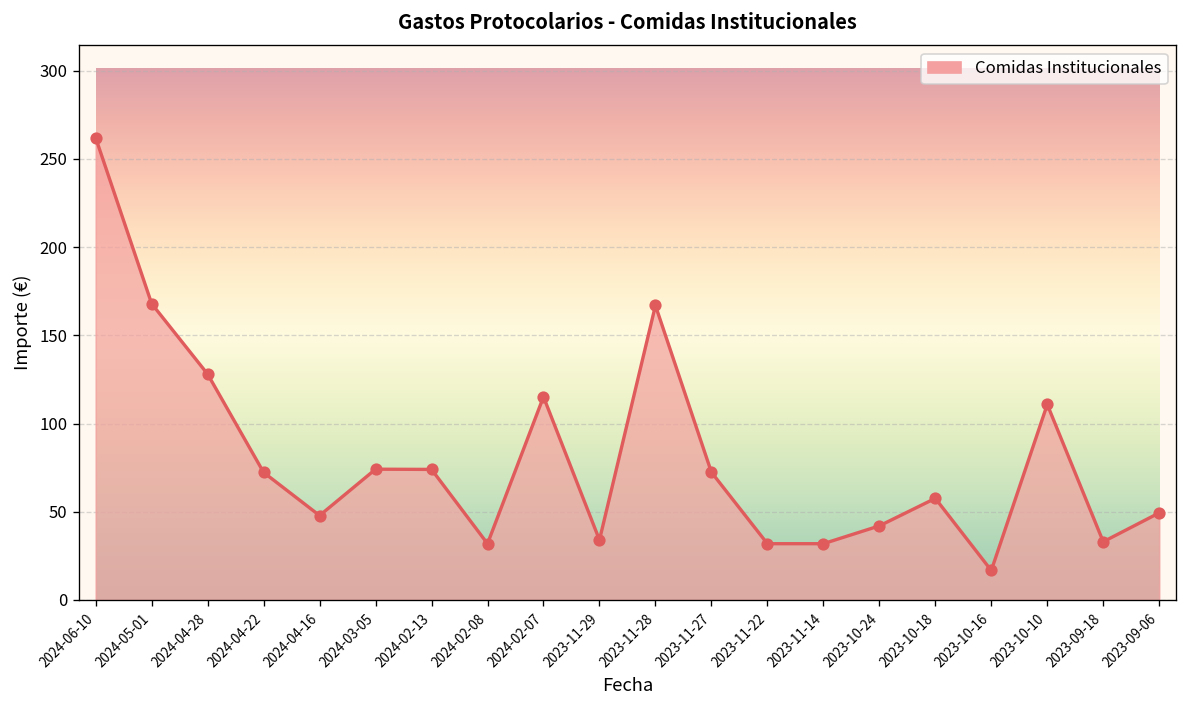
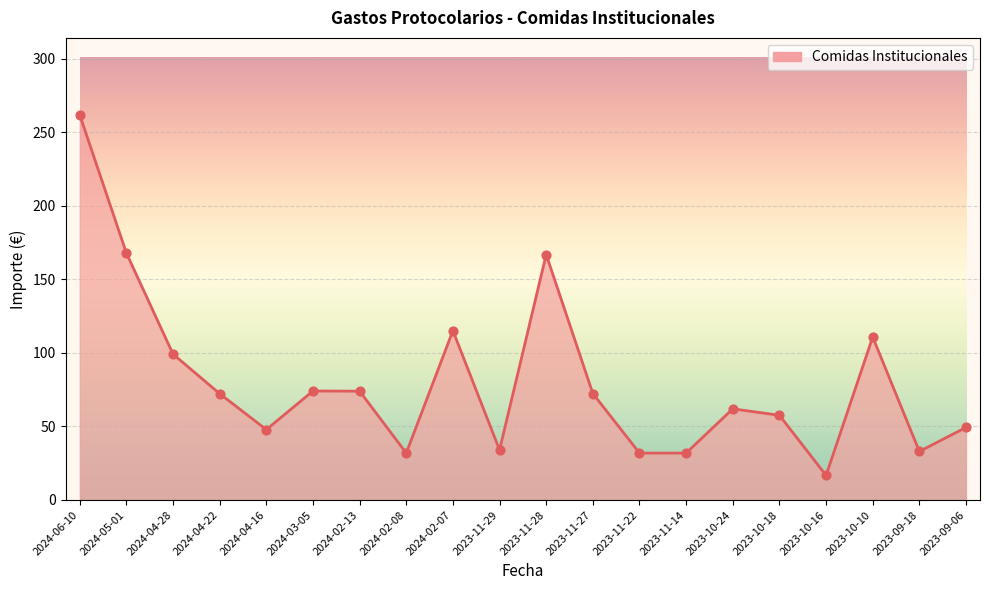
2024-04-28: 128 -> 99
2023-10-24: 42 -> 62
